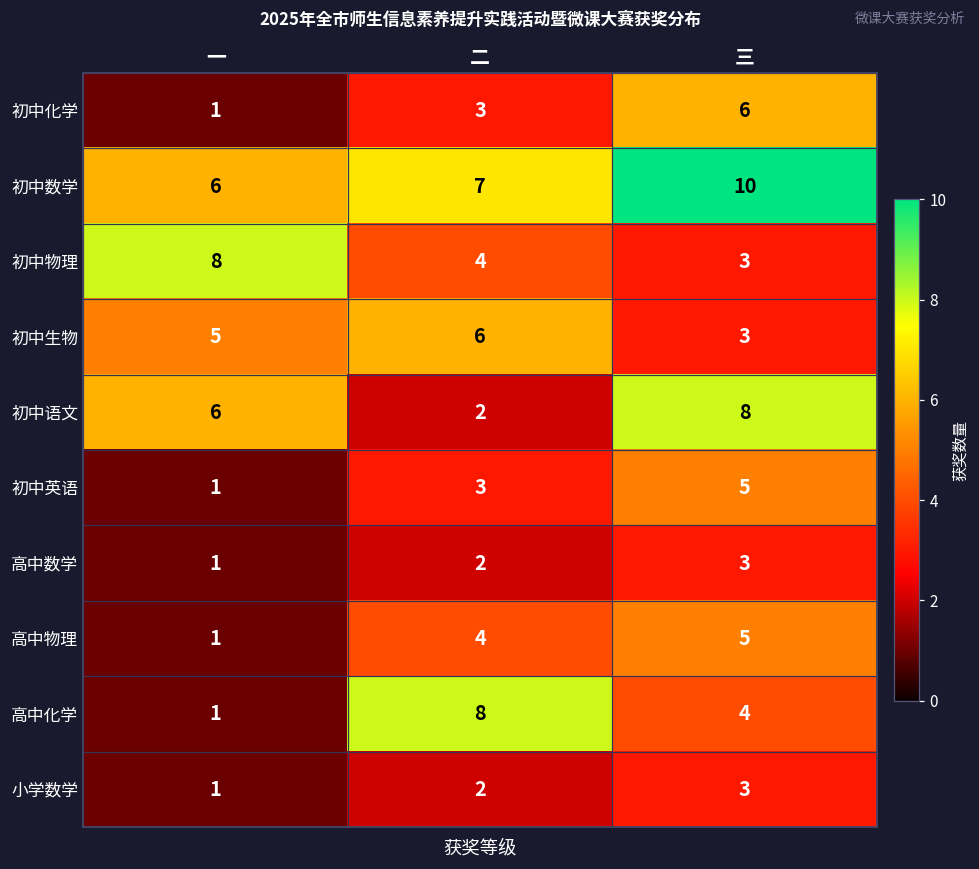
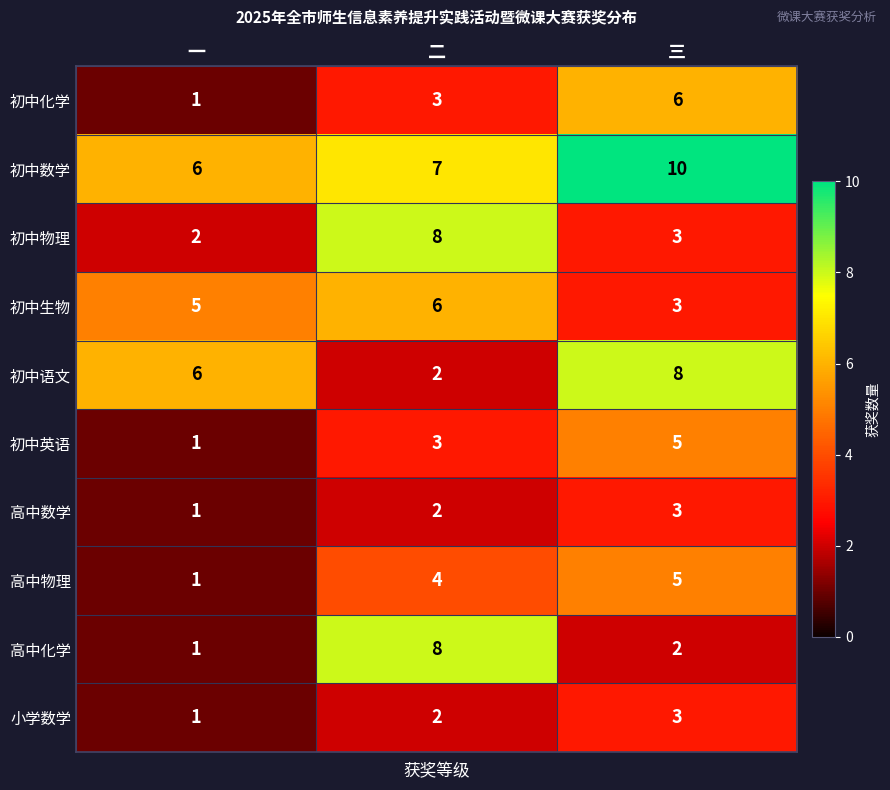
初中物理, 一: 8 -> 2
初中物理, 二: 4 -> 8
高中化学, 三: 4 -> 2
